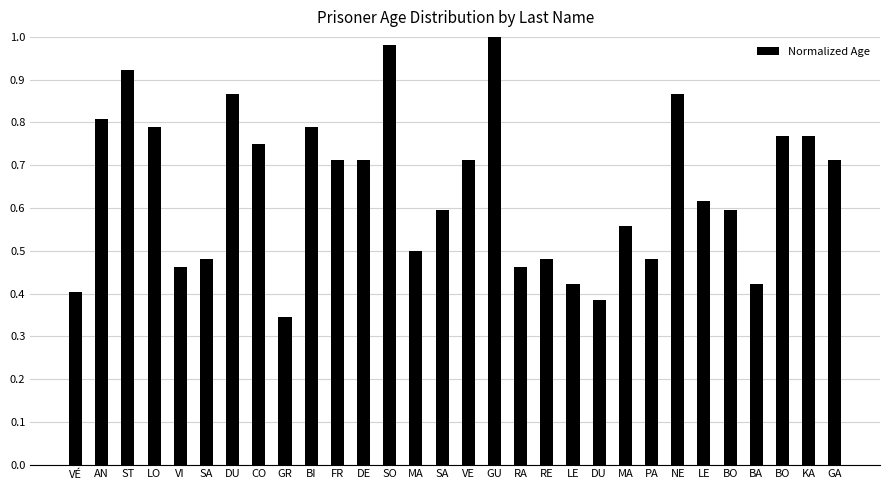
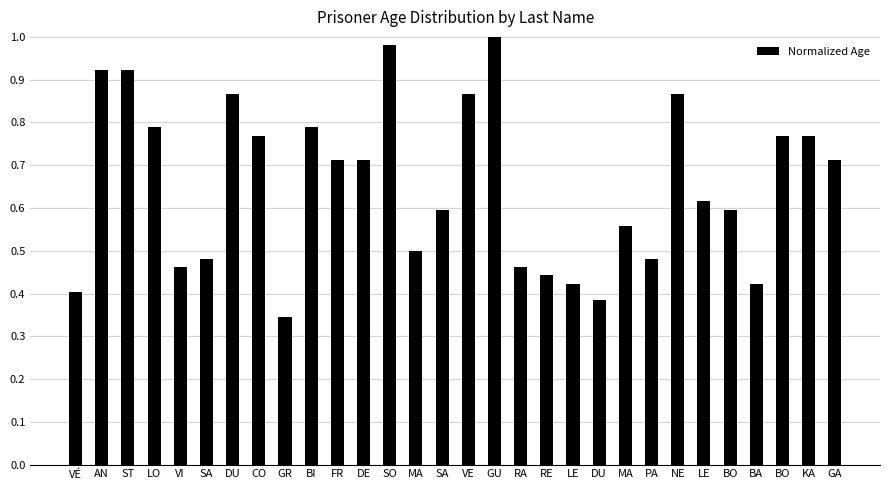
AN: 0.81 -> 0.92
CO: 0.75 -> 0.77
VE: 0.71 -> 0.87
RE: 0.48 -> 0.44
